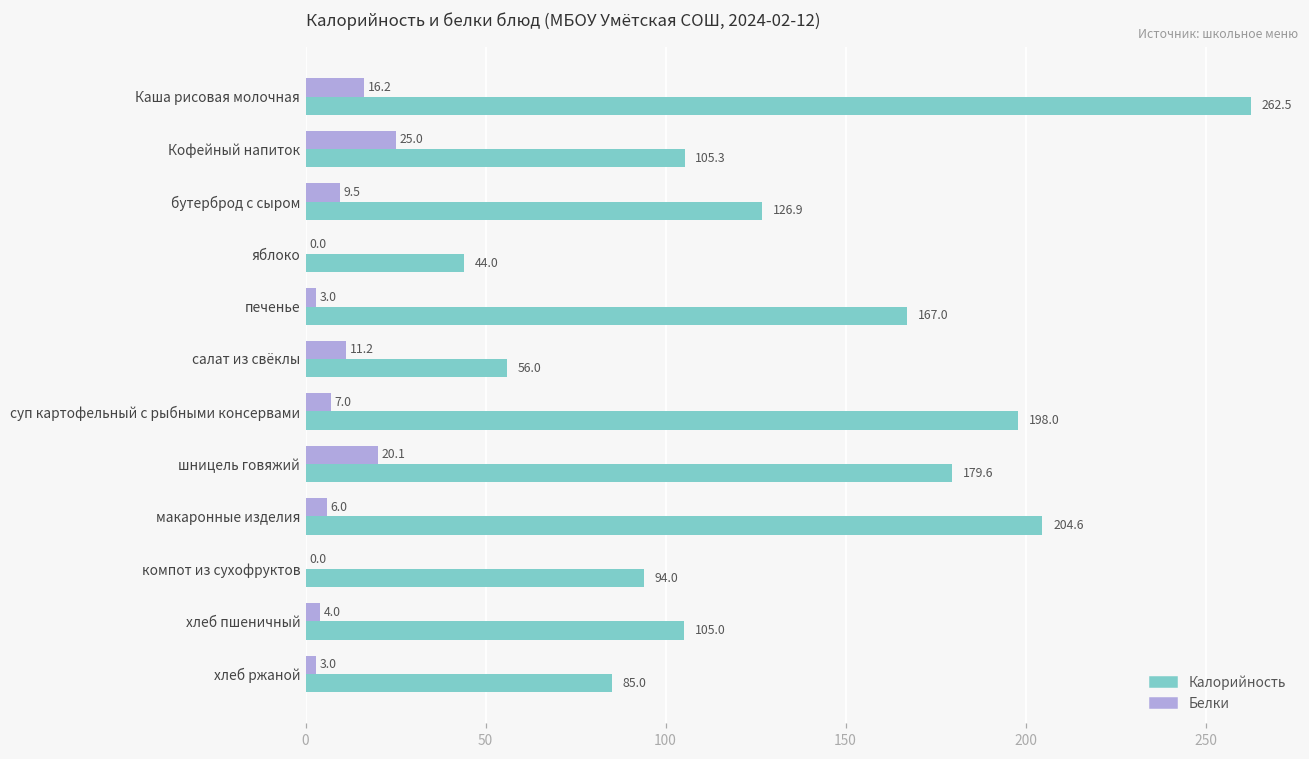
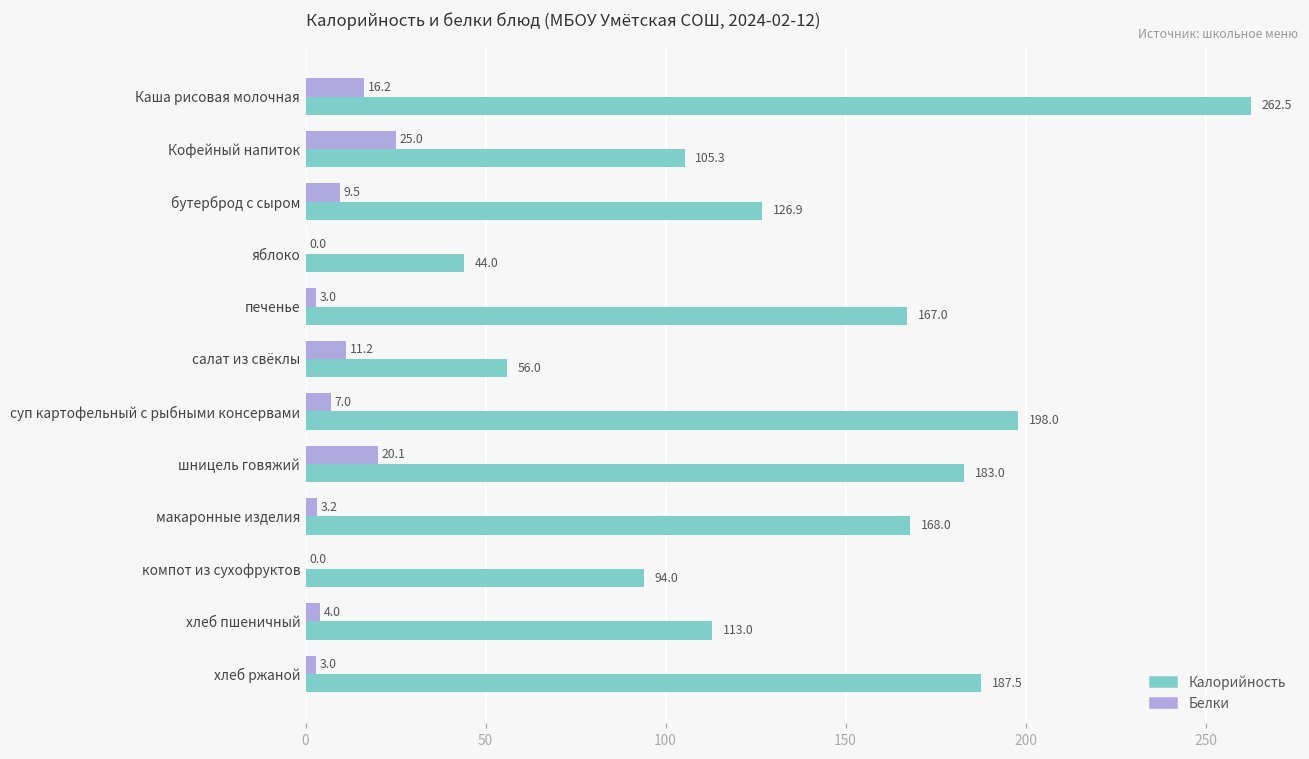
Калорийность, шницель говяжий: 179.6 -> 183.0
Белки, макаронные изделия: 6.0 -> 3.2
Калорийность, макаронные изделия: 204.6 -> 168.0
Калорийность, хлеб пшеничный: 105.0 -> 113.0
Калорийность, хлеб ржаной: 85.0 -> 187.5
